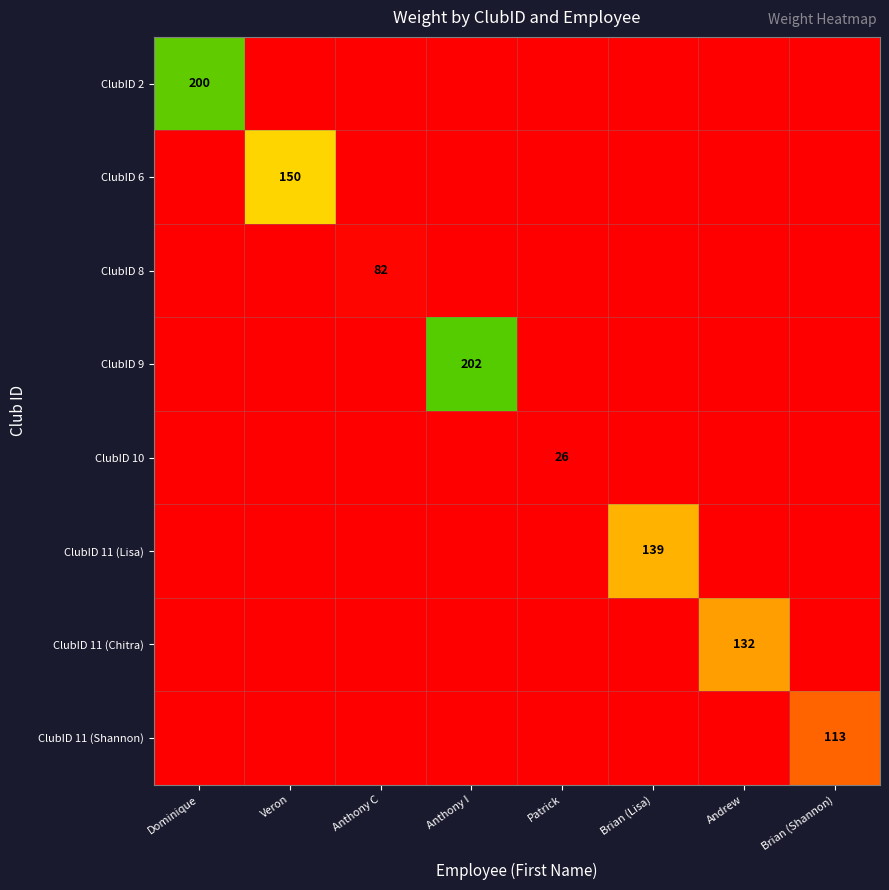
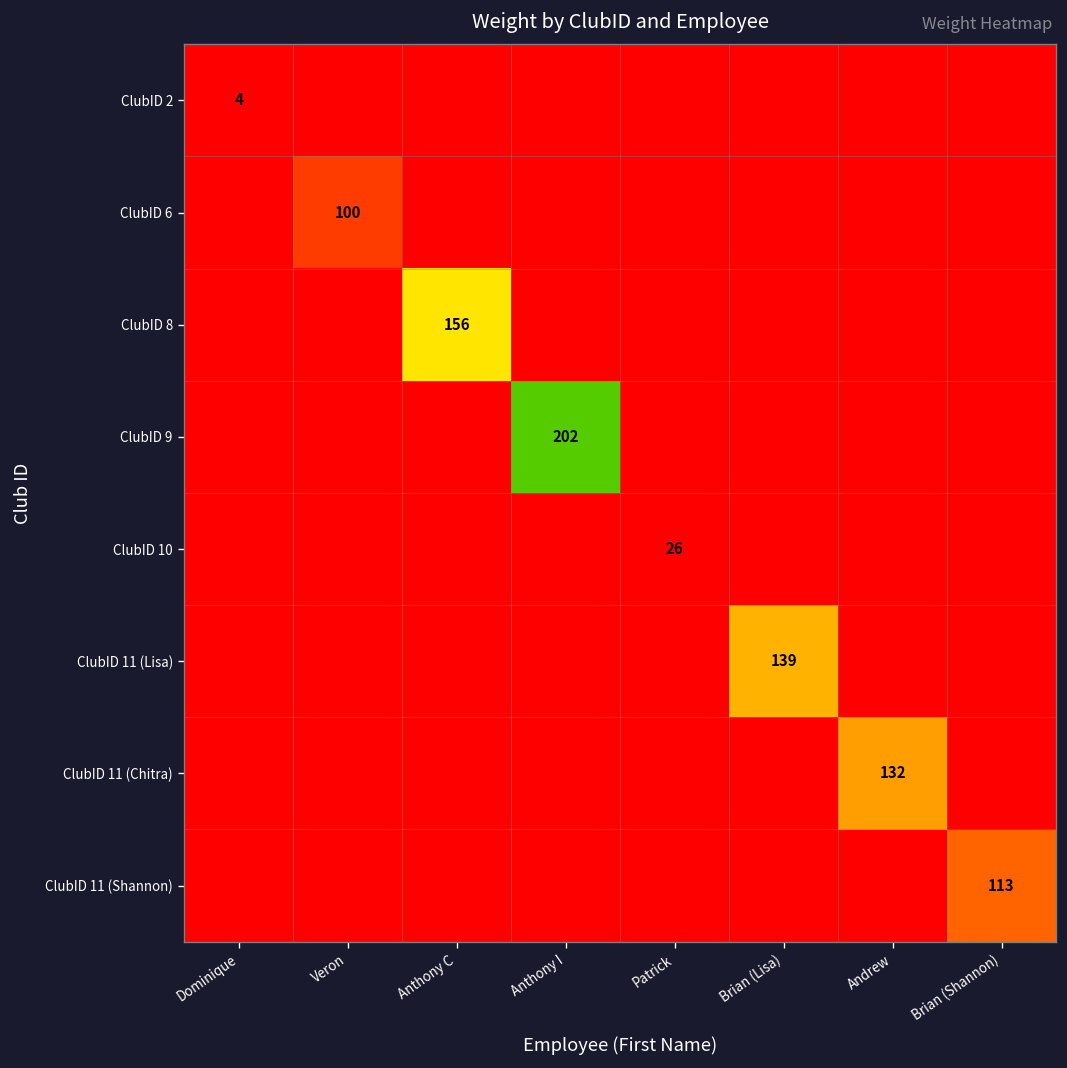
ClubID 2, Dominique: 200 -> 4
ClubID 6, Veron: 150 -> 100
ClubID 8, Anthony C: 82 -> 156
